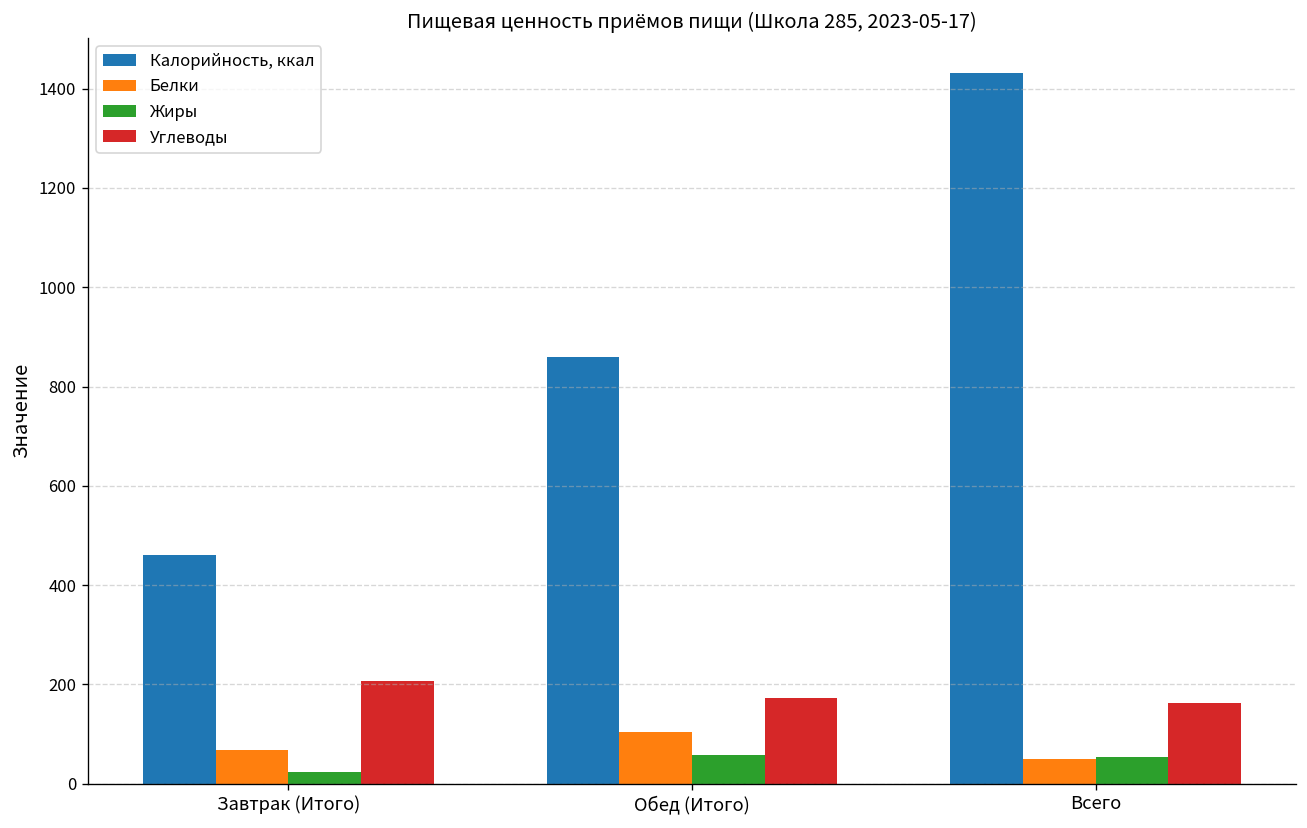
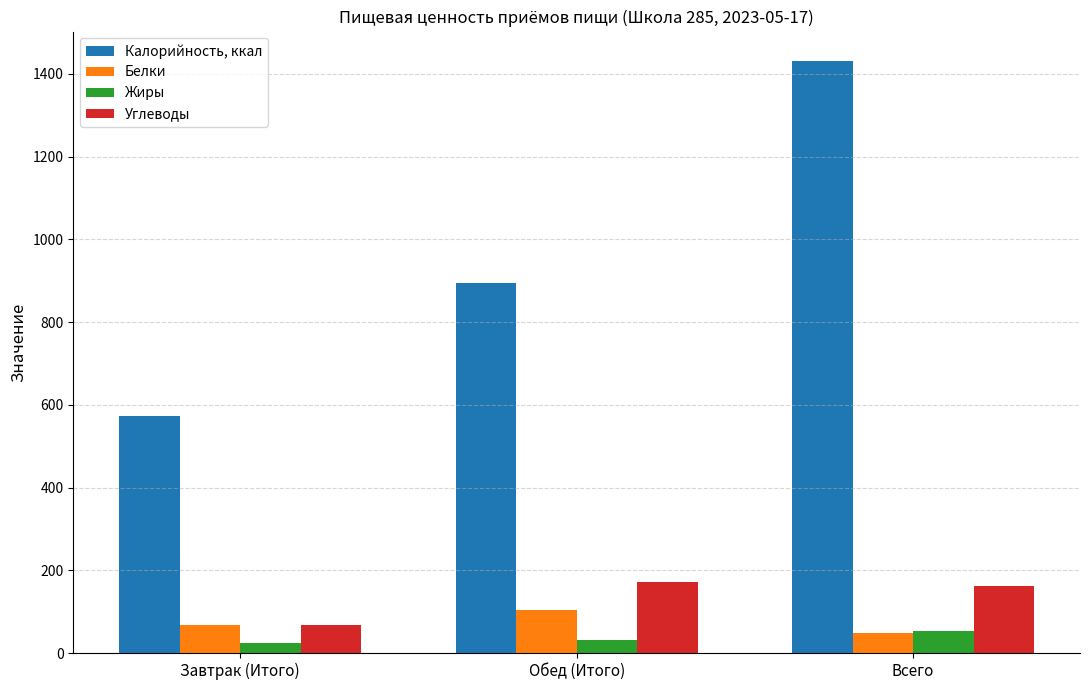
Калорийность, ккал, Завтрак (Итого): 460 -> 570
Углеводы, Завтрак (Итого): 210 -> 70
Калорийность, ккал, Обед (Итого): 860 -> 890
Жиры, Обед (Итого): 60 -> 30
